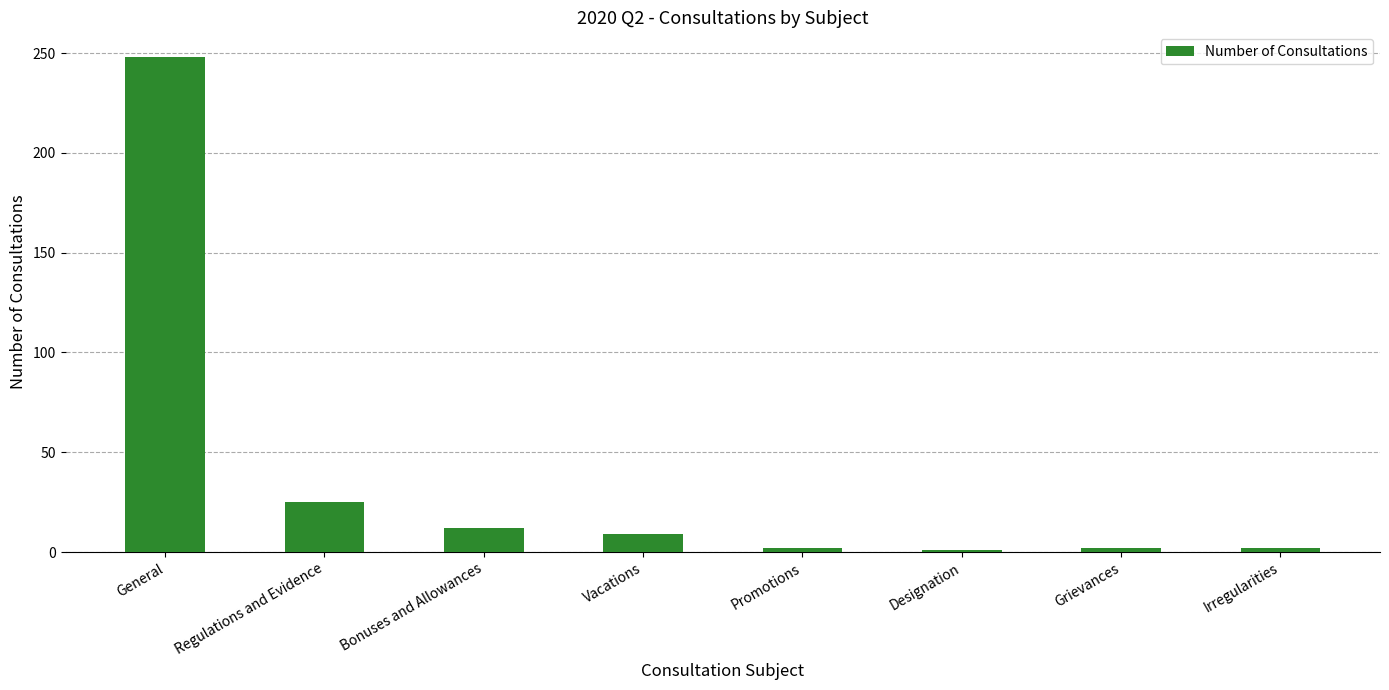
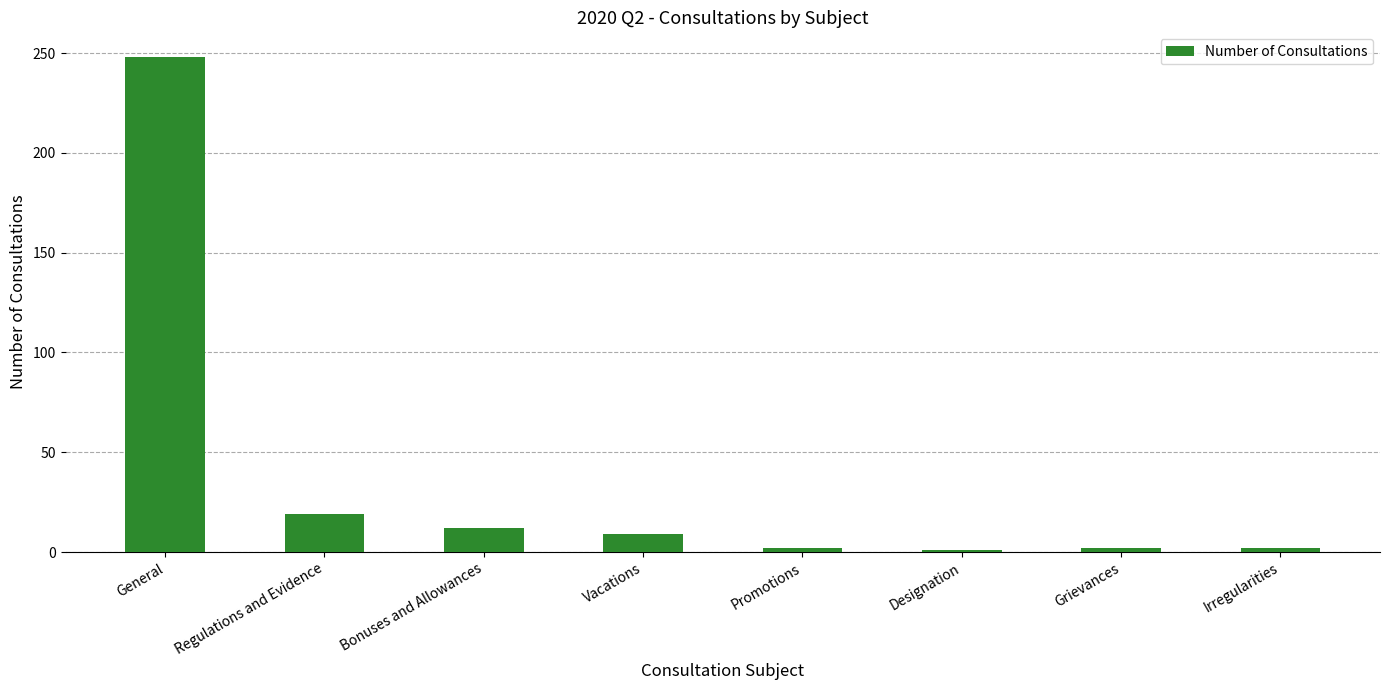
Regulations and Evidence: 25 -> 19
